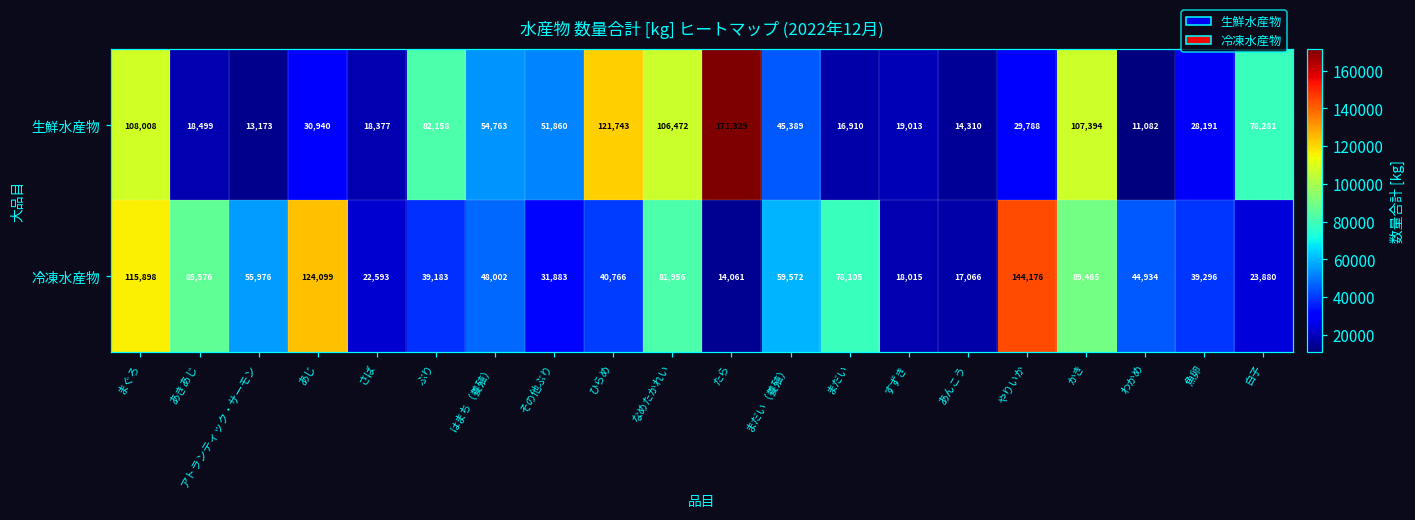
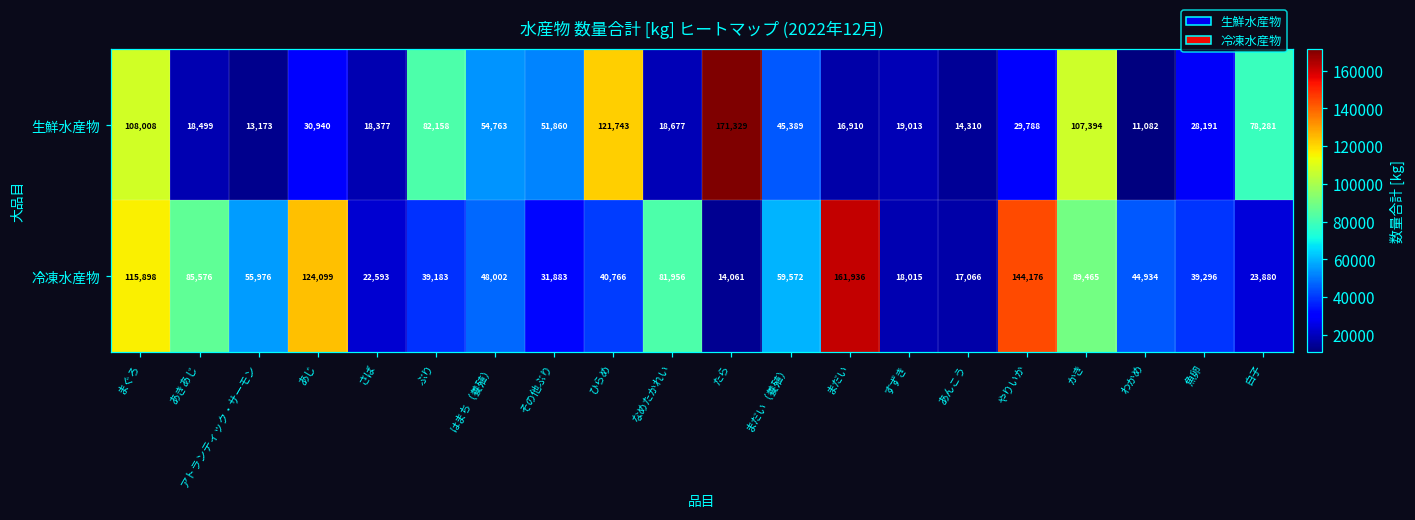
生鮮水産物, なめたかれい: 106,472 -> 18,677
冷凍水産物, まだい: 78,105 -> 161,936
